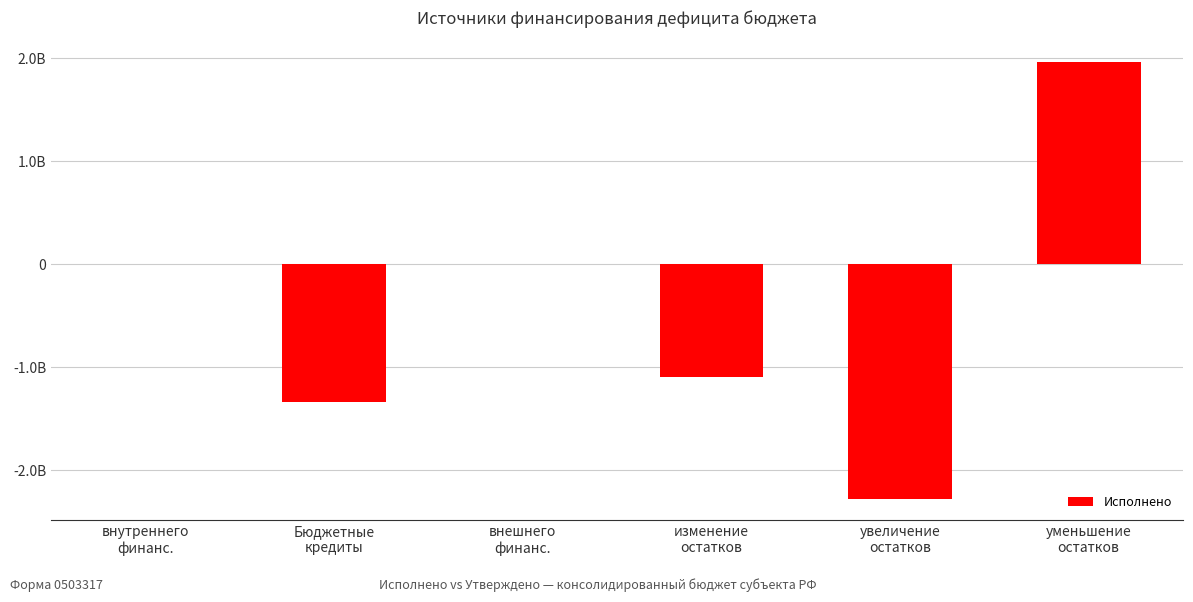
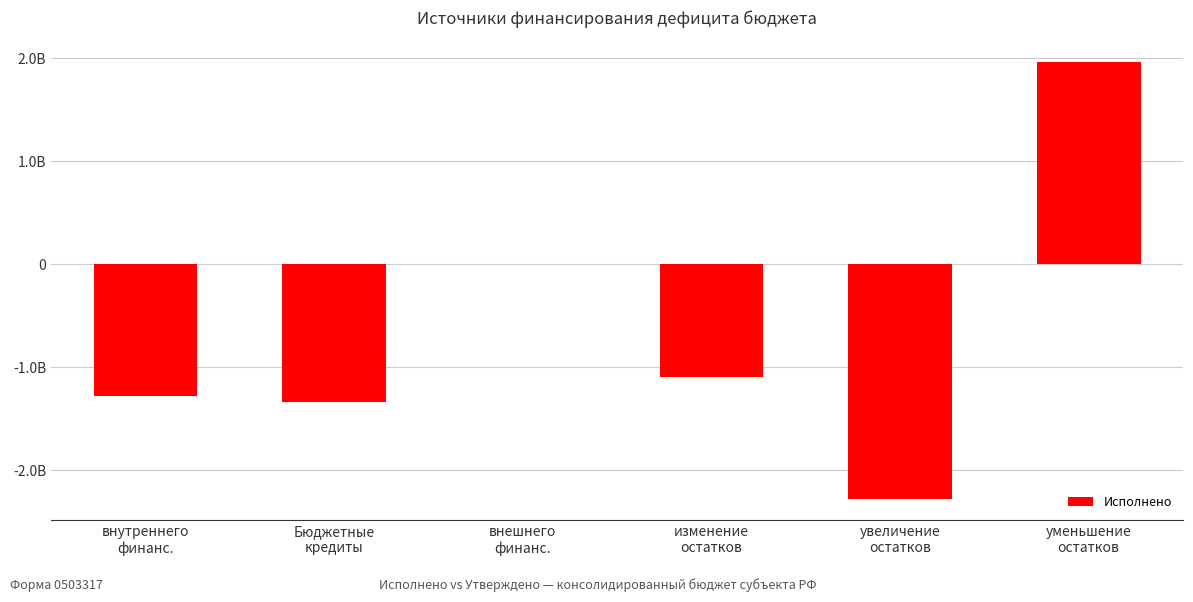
внутреннего финанс.: 0 -> -1280000000
